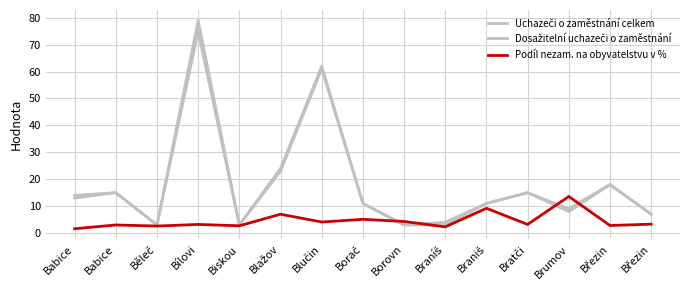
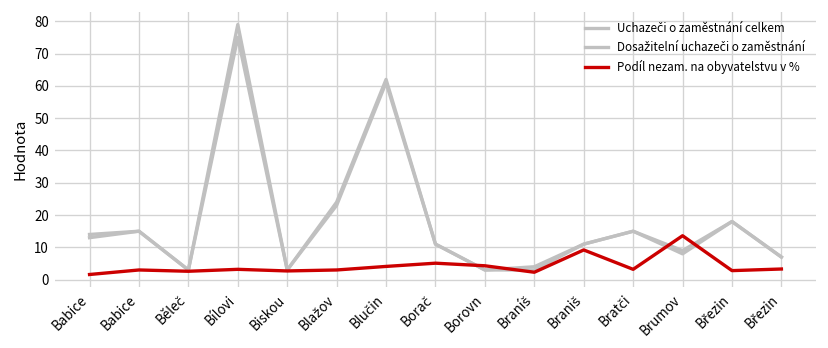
Podíl nezam. na obyvatelstvu v %, Blažov: 7 -> 3
